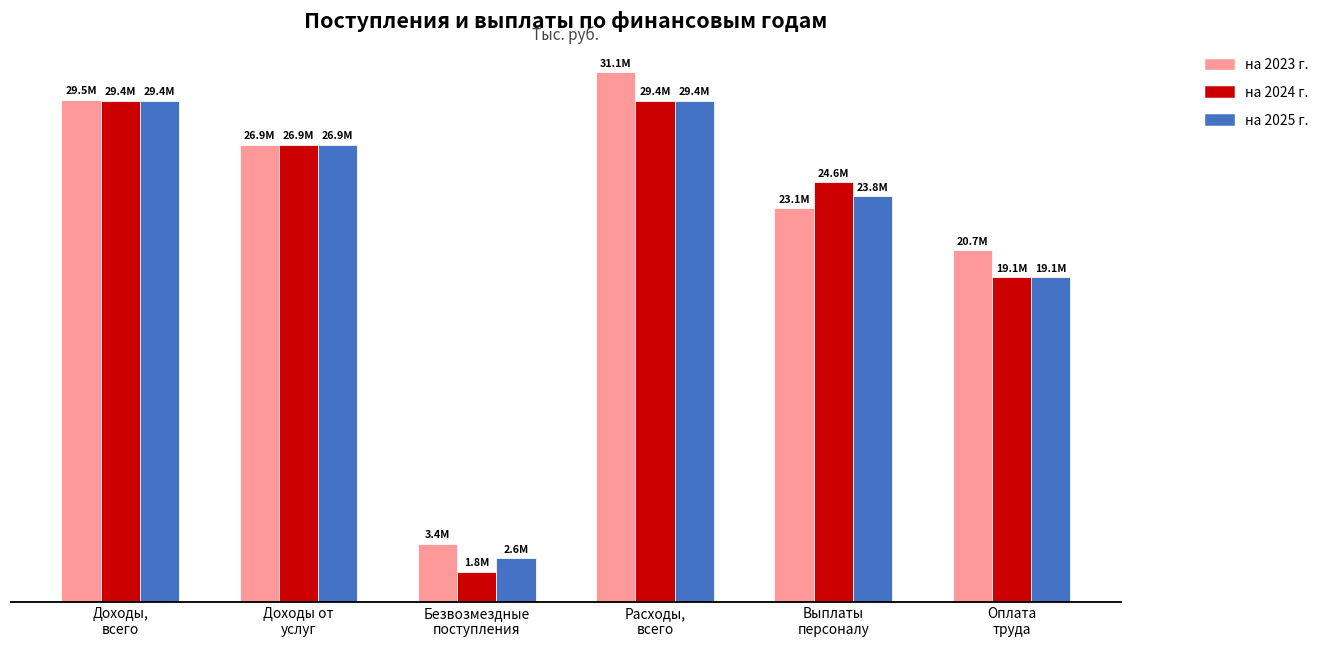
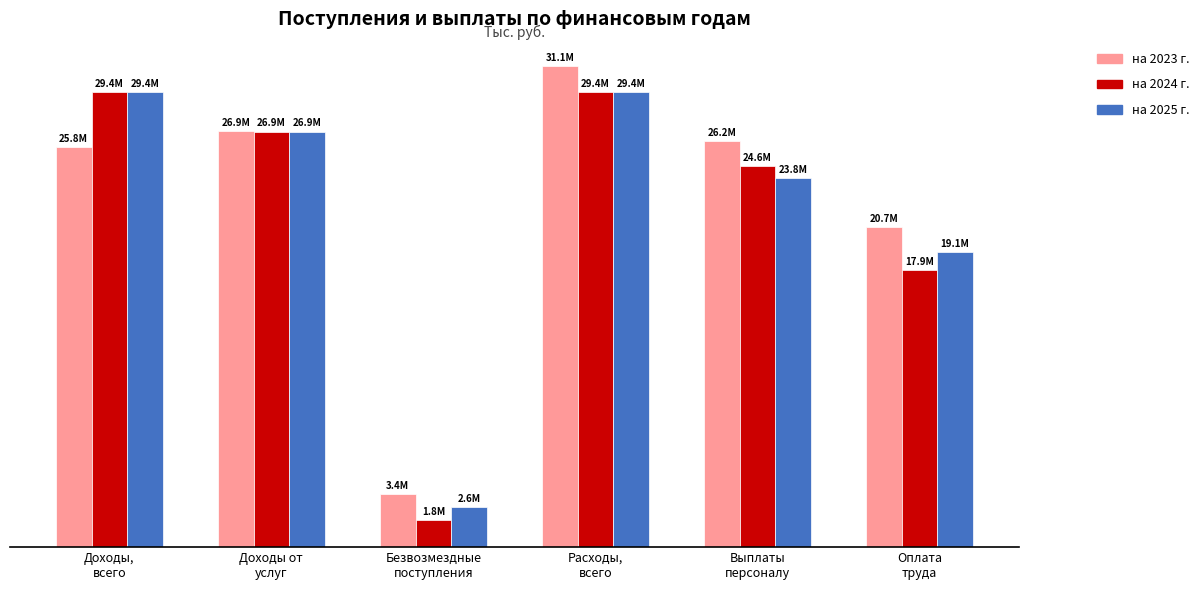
на 2023 г., Доходы, всего: 29.5M -> 25.8M
на 2023 г., Выплаты персоналу: 23.1M -> 26.2M
на 2024 г., Оплата труда: 19.1M -> 17.9M
